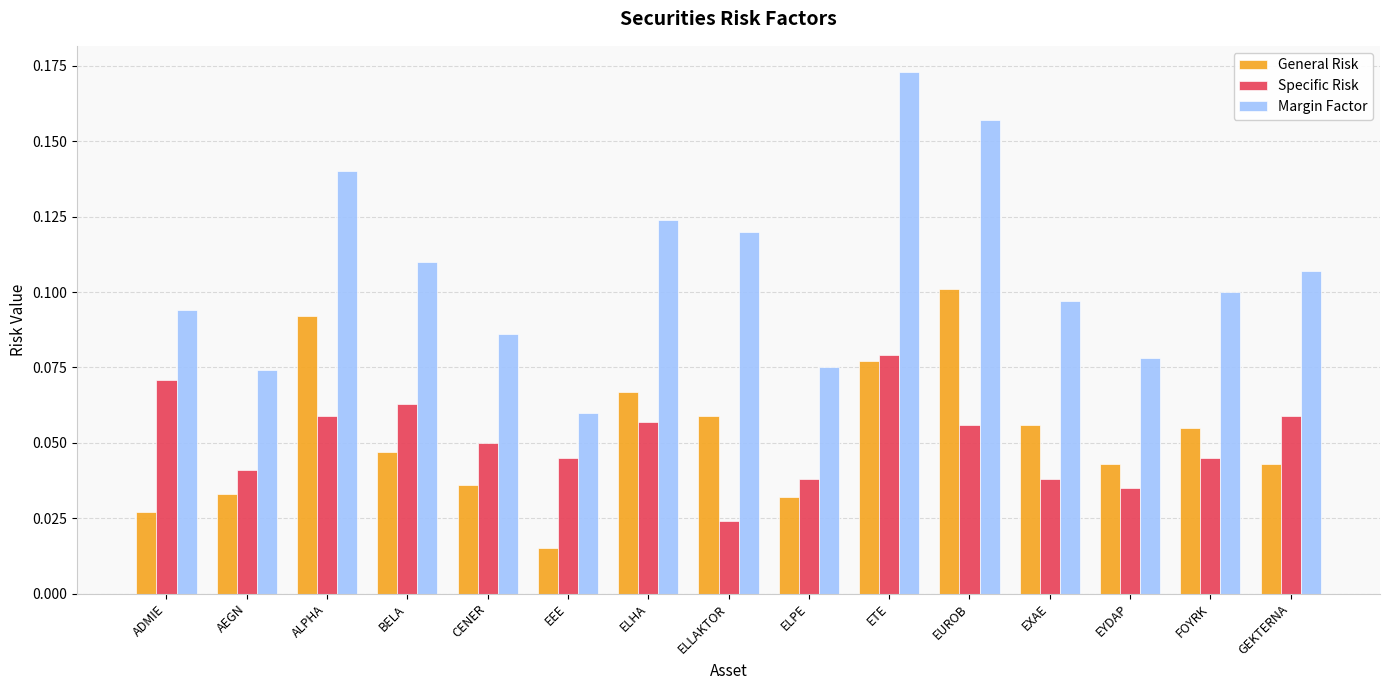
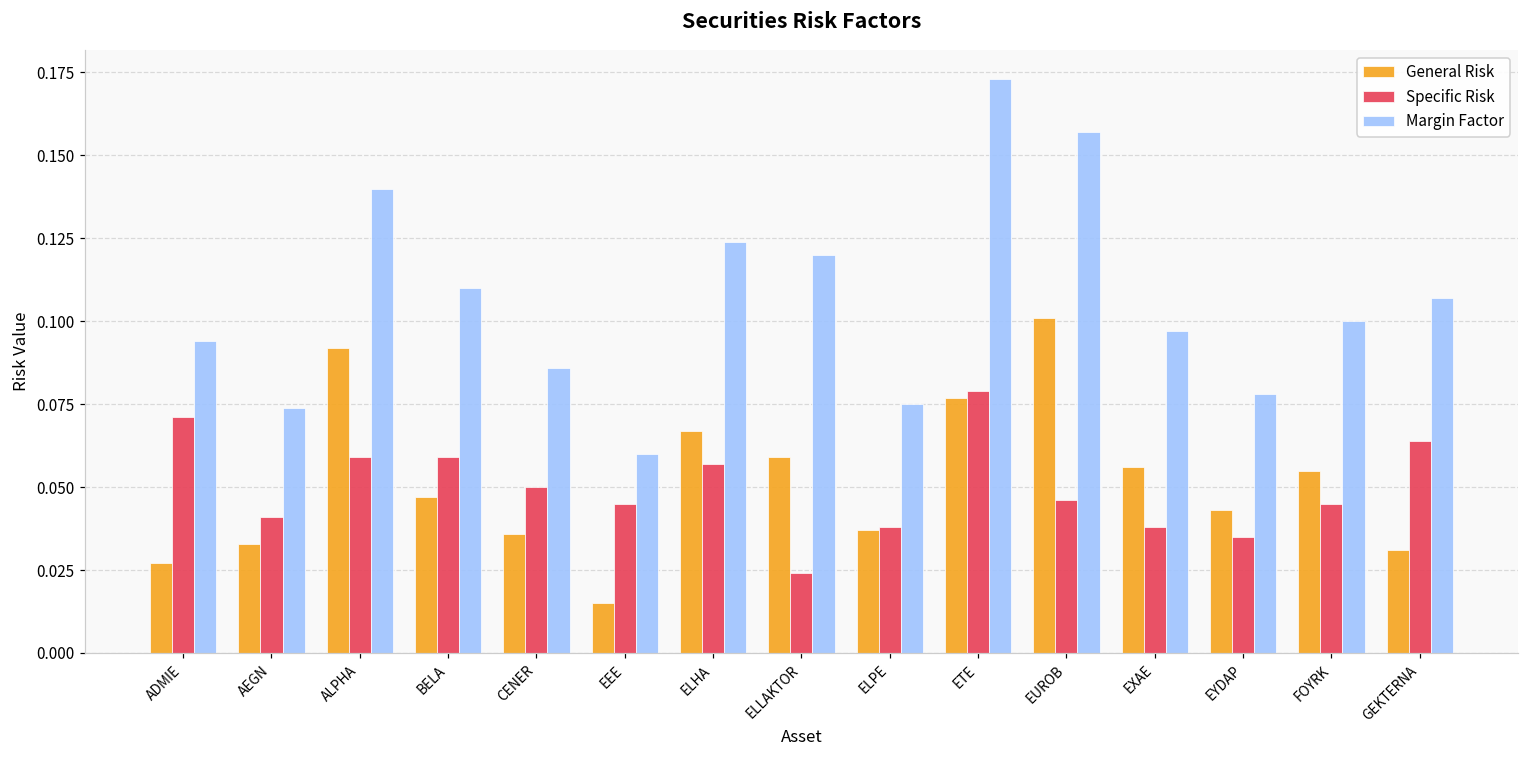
Specific Risk, BELA: 0.063 -> 0.059
General Risk, ELPE: 0.032 -> 0.037
Specific Risk, EUROB: 0.056 -> 0.046
General Risk, GEKTERNA: 0.043 -> 0.031
Specific Risk, GEKTERNA: 0.059 -> 0.064
